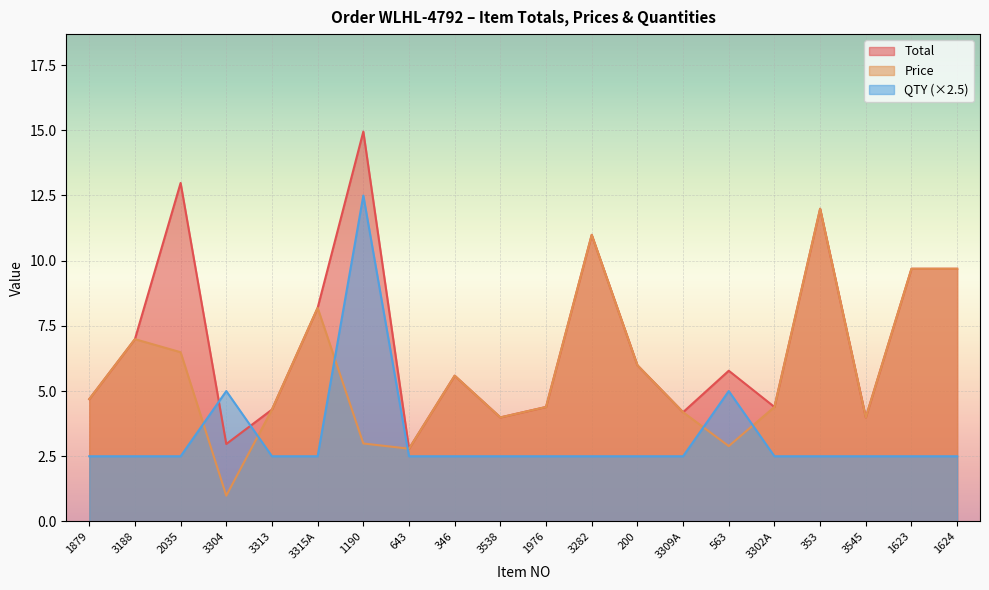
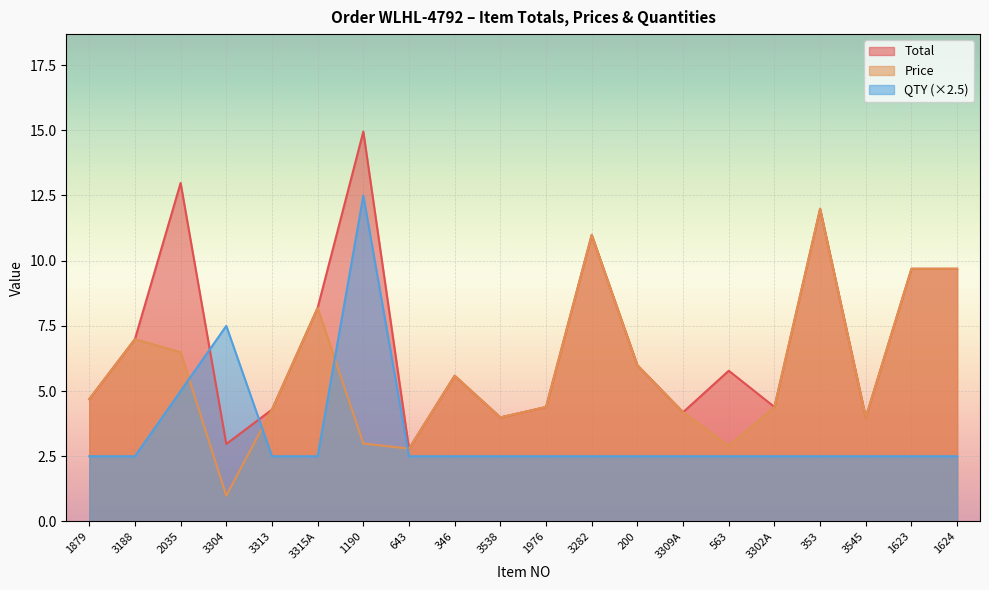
QTY (×2.5), 2035: 2.5 -> 5.0
QTY (×2.5), 3304: 5.0 -> 7.5
QTY (×2.5), 563: 5.0 -> 2.5
